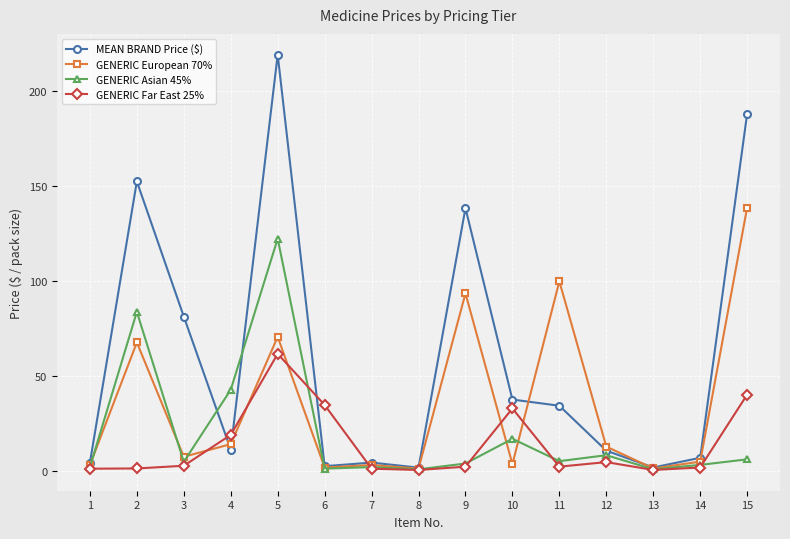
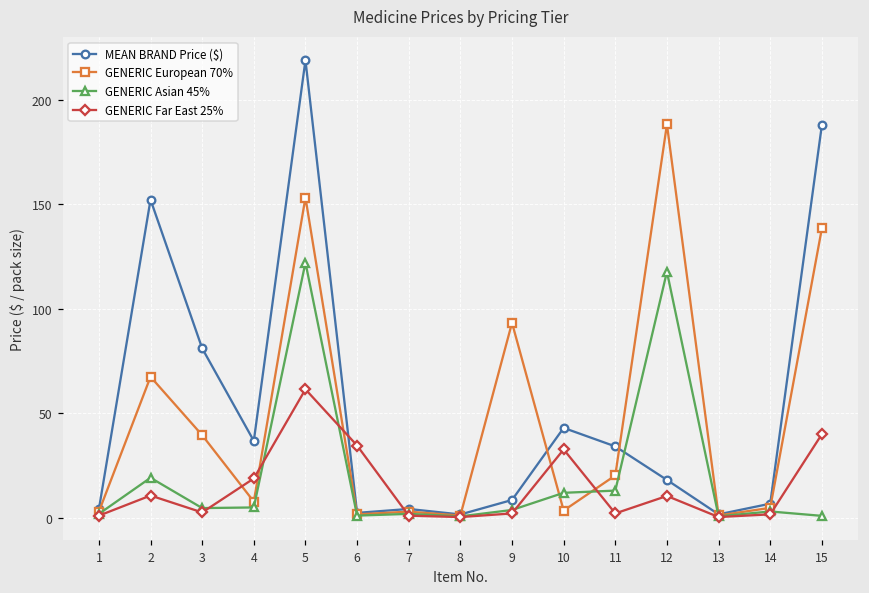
GENERIC Asian 45%, 2: 84 -> 19
GENERIC Far East 25%, 2: 1 -> 11
GENERIC European 70%, 3: 7 -> 40
MEAN BRAND Price ($), 4: 11 -> 37
GENERIC European 70%, 4: 14 -> 8
GENERIC Asian 45%, 4: 43 -> 5
GENERIC European 70%, 5: 70 -> 153
MEAN BRAND Price ($), 9: 138 -> 9
MEAN BRAND Price ($), 10: 37 -> 43
GENERIC Asian 45%, 10: 17 -> 12
GENERIC European 70%, 11: 100 -> 20
GENERIC Asian 45%, 11: 5 -> 13
MEAN BRAND Price ($), 12: 11 -> 18
GENERIC European 70%, 12: 13 -> 188
GENERIC Asian 45%, 12: 8 -> 118
GENERIC Far East 25%, 12: 5 -> 11
GENERIC Asian 45%, 15: 6 -> 1
